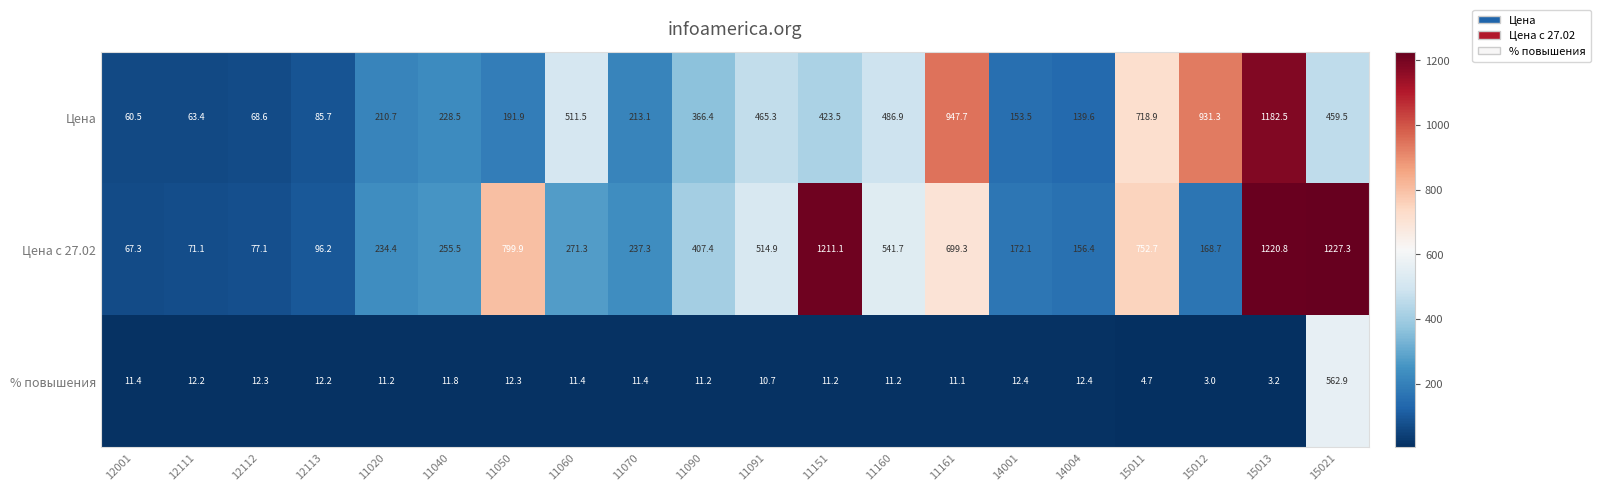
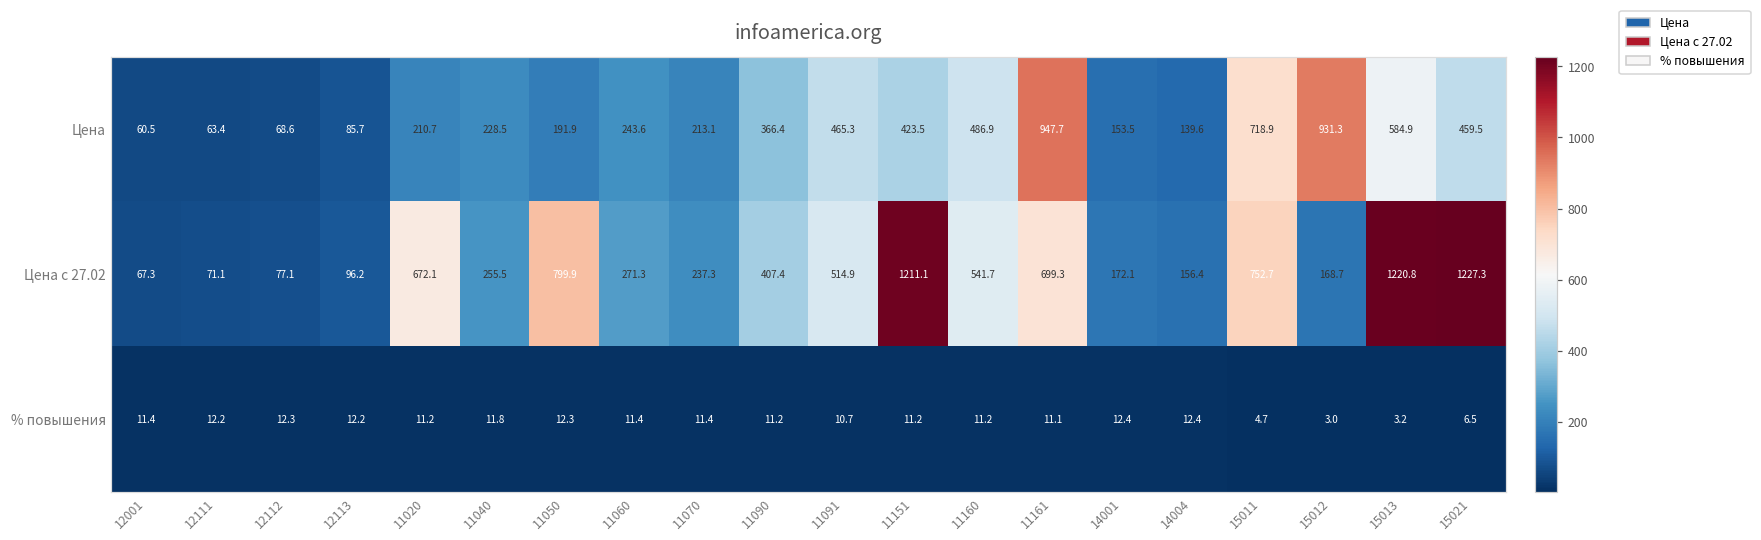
Цена, 11060: 511.5 -> 243.6
Цена, 15013: 1182.5 -> 584.9
Цена с 27.02, 11020: 234.4 -> 672.1
% повышения, 15021: 562.9 -> 6.5
